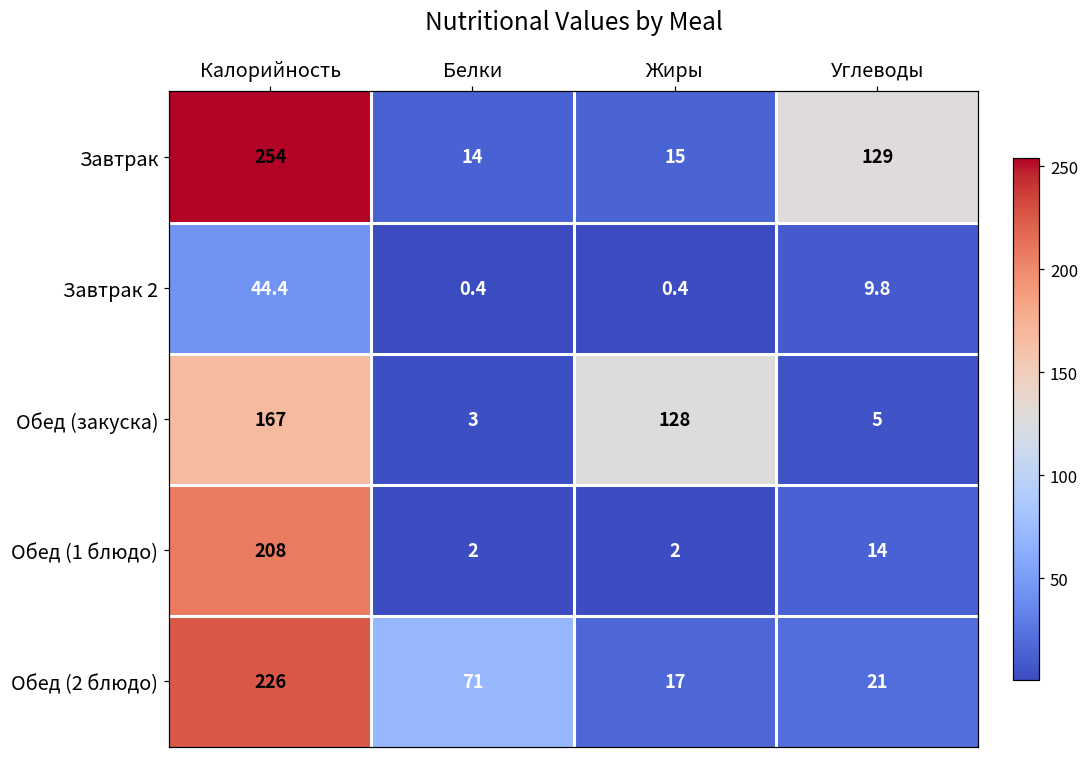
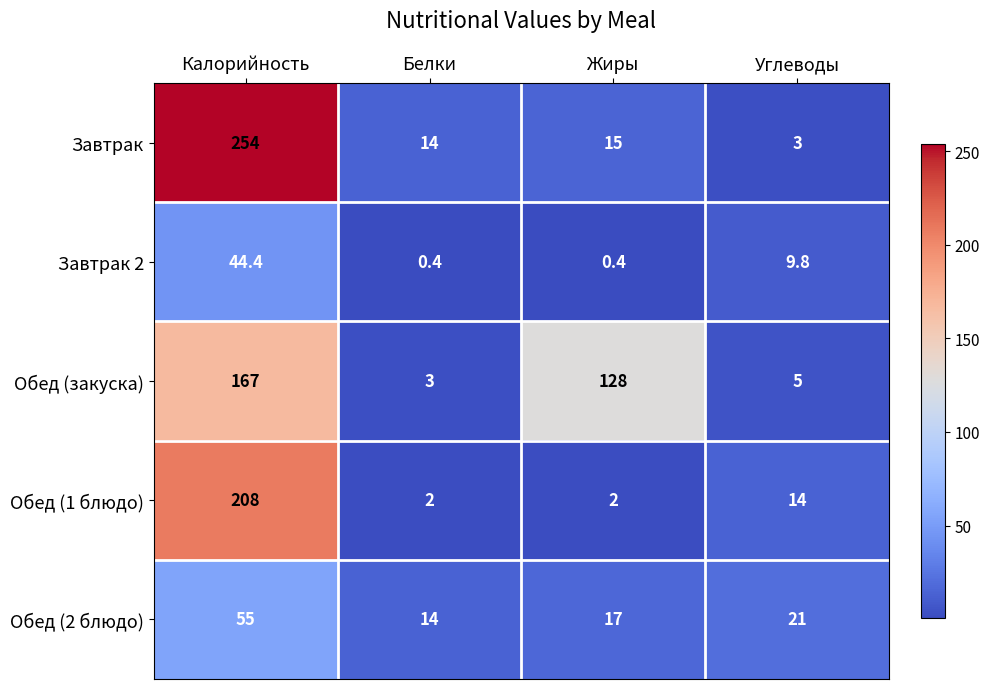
Завтрак, Углеводы: 129 -> 3
Обед (2 блюдо), Калорийность: 226 -> 55
Обед (2 блюдо), Белки: 71 -> 14
